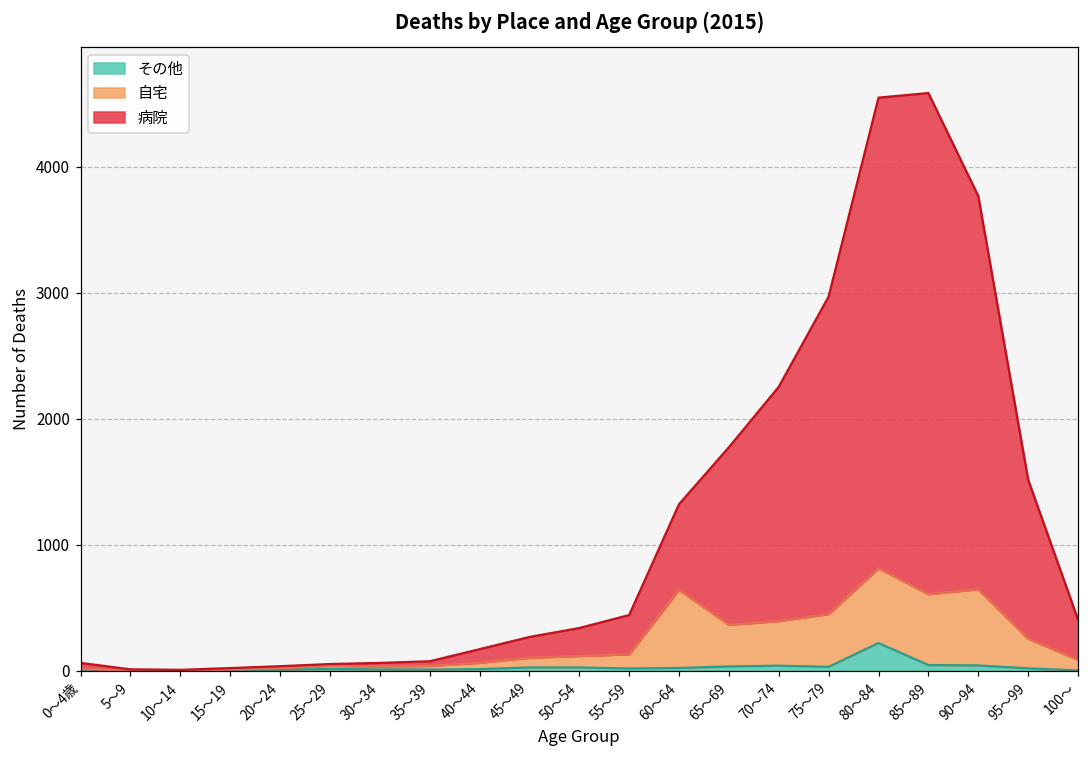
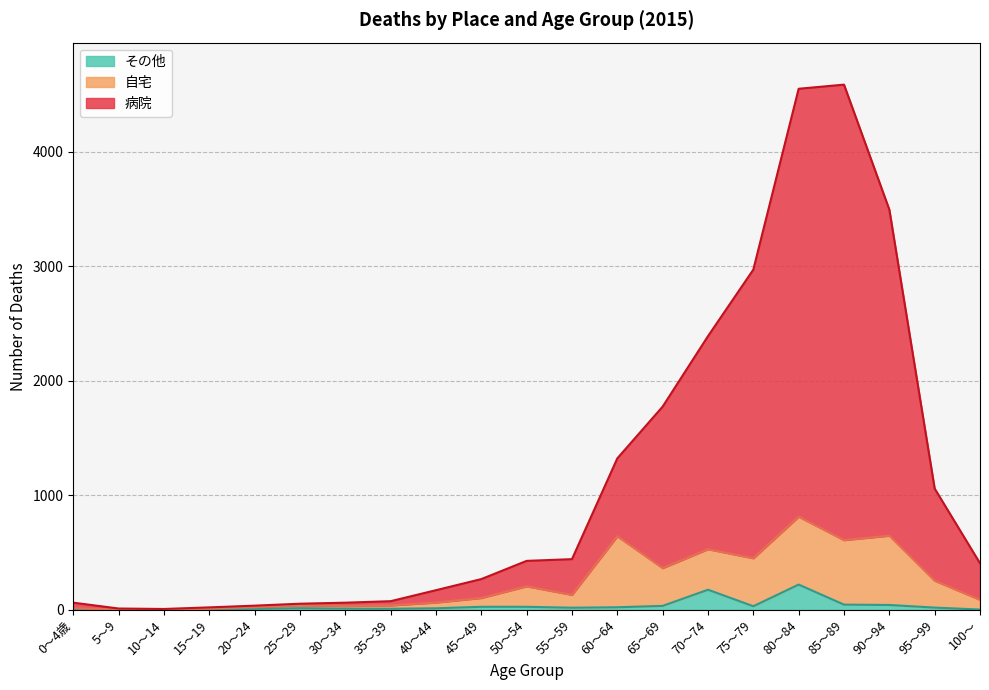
自宅, 50～54: 90 -> 180
その他, 70～74: 40 -> 180
病院, 90～94: 3120 -> 2850
病院, 95～99: 1260 -> 800
